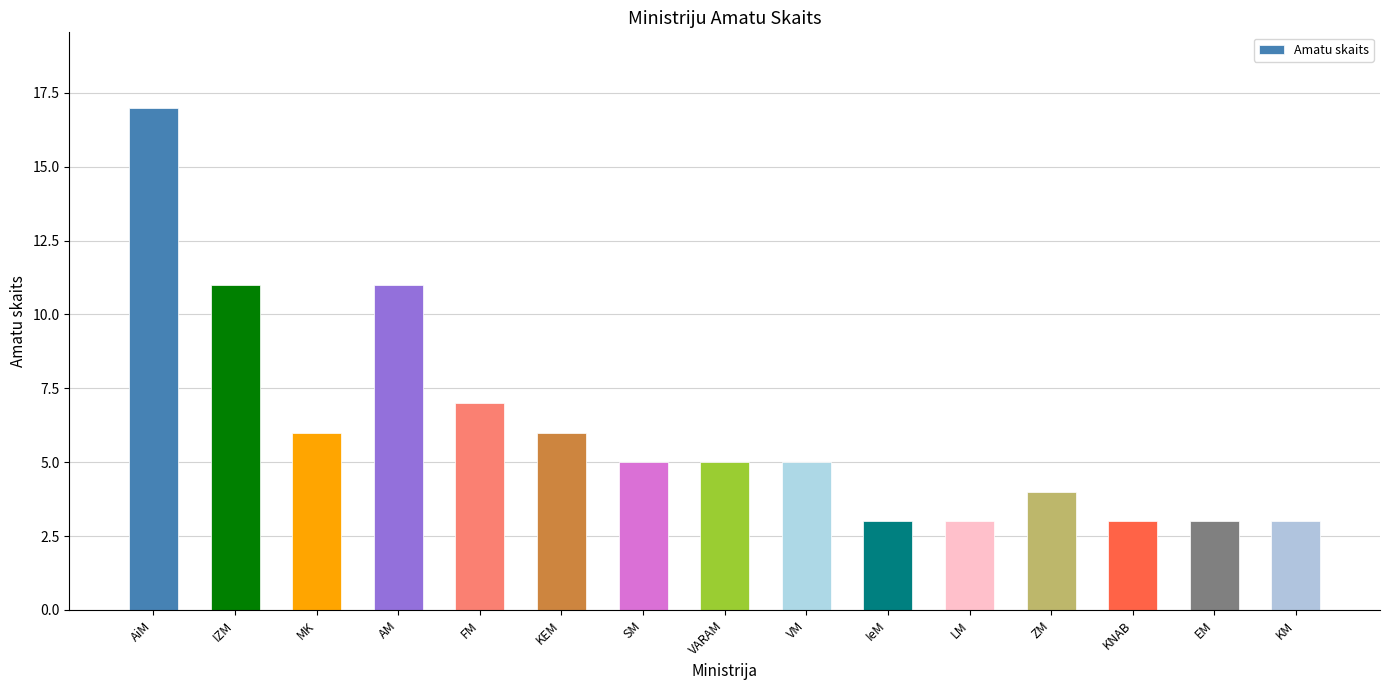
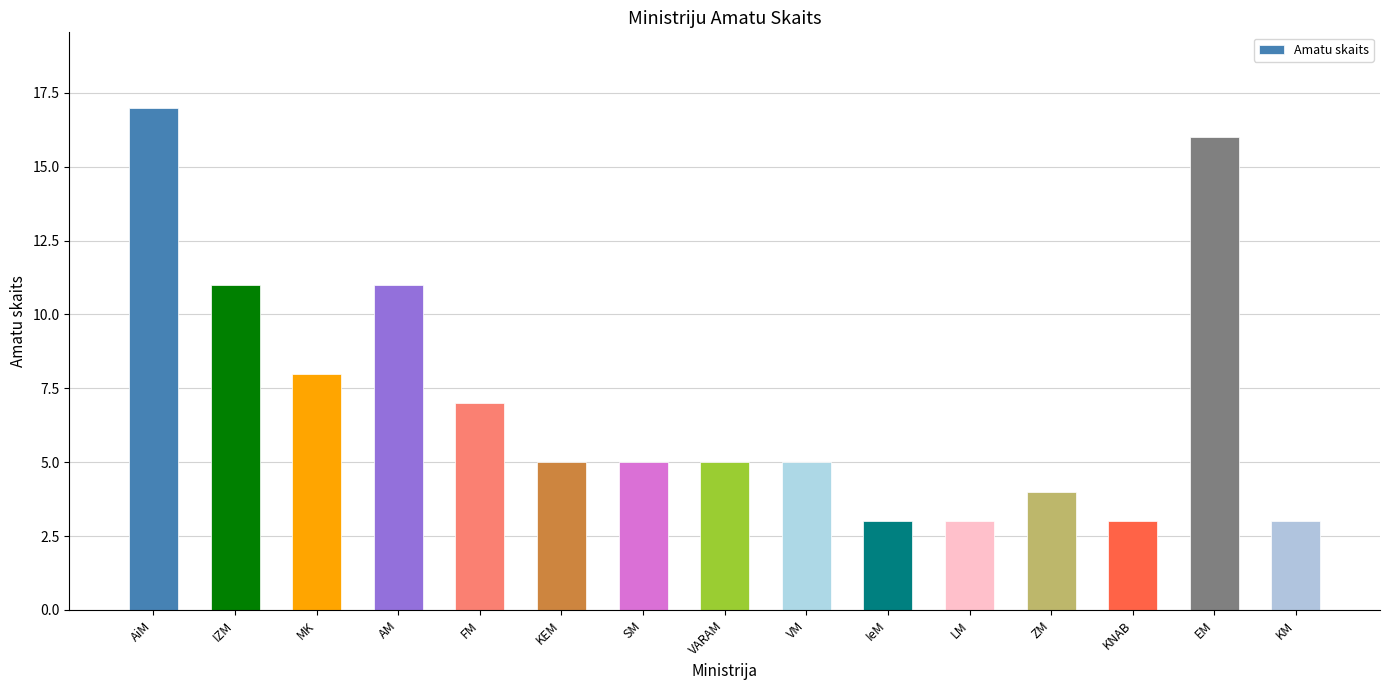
MK: 6 -> 8
KEM: 6 -> 5
EM: 3 -> 16
